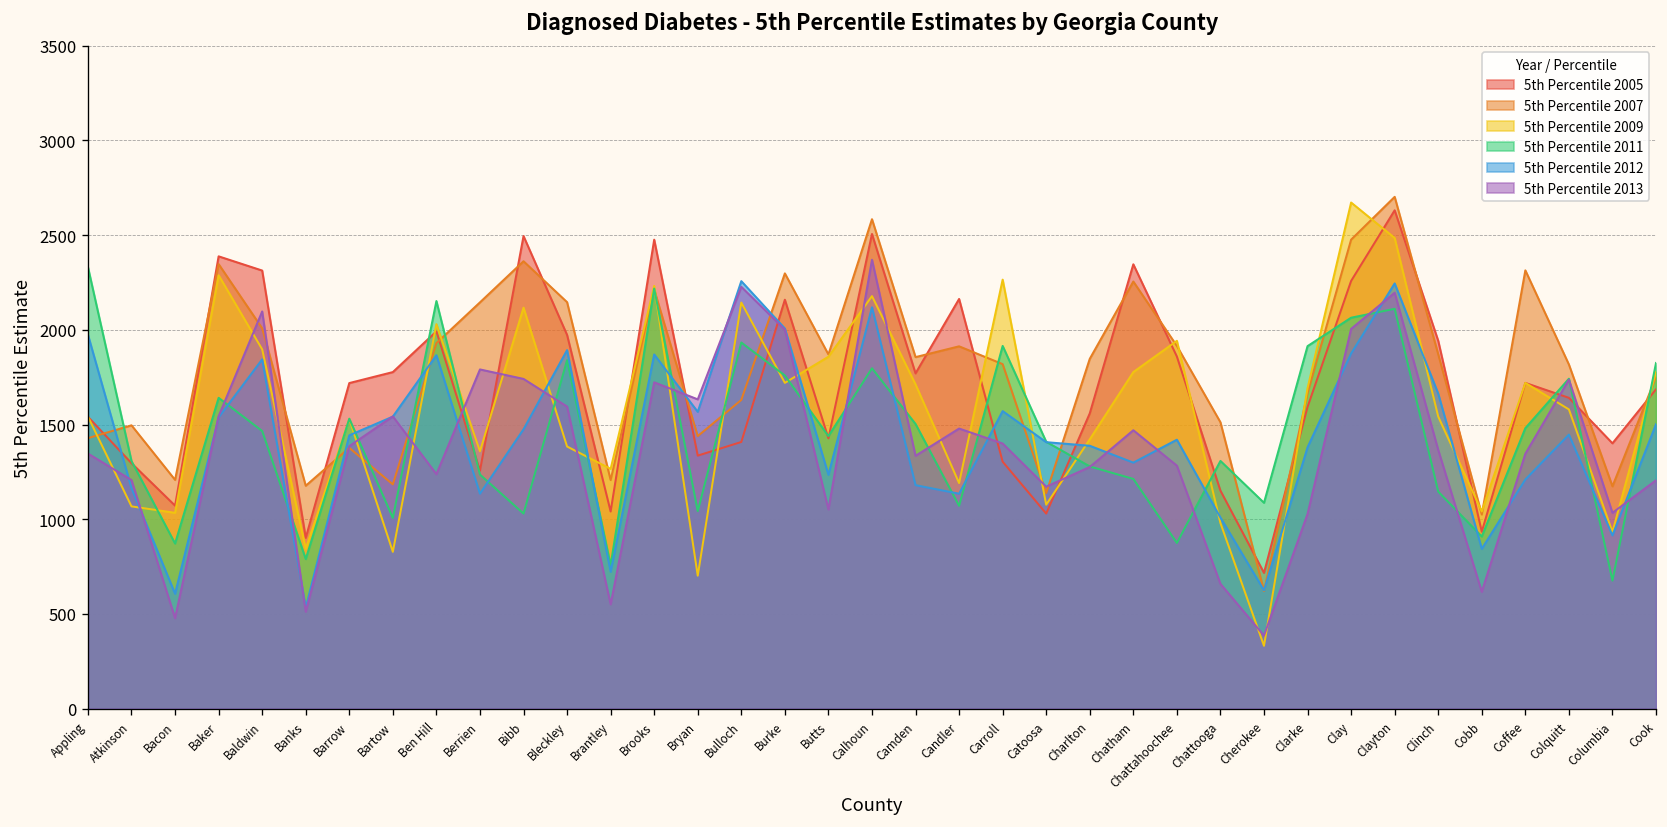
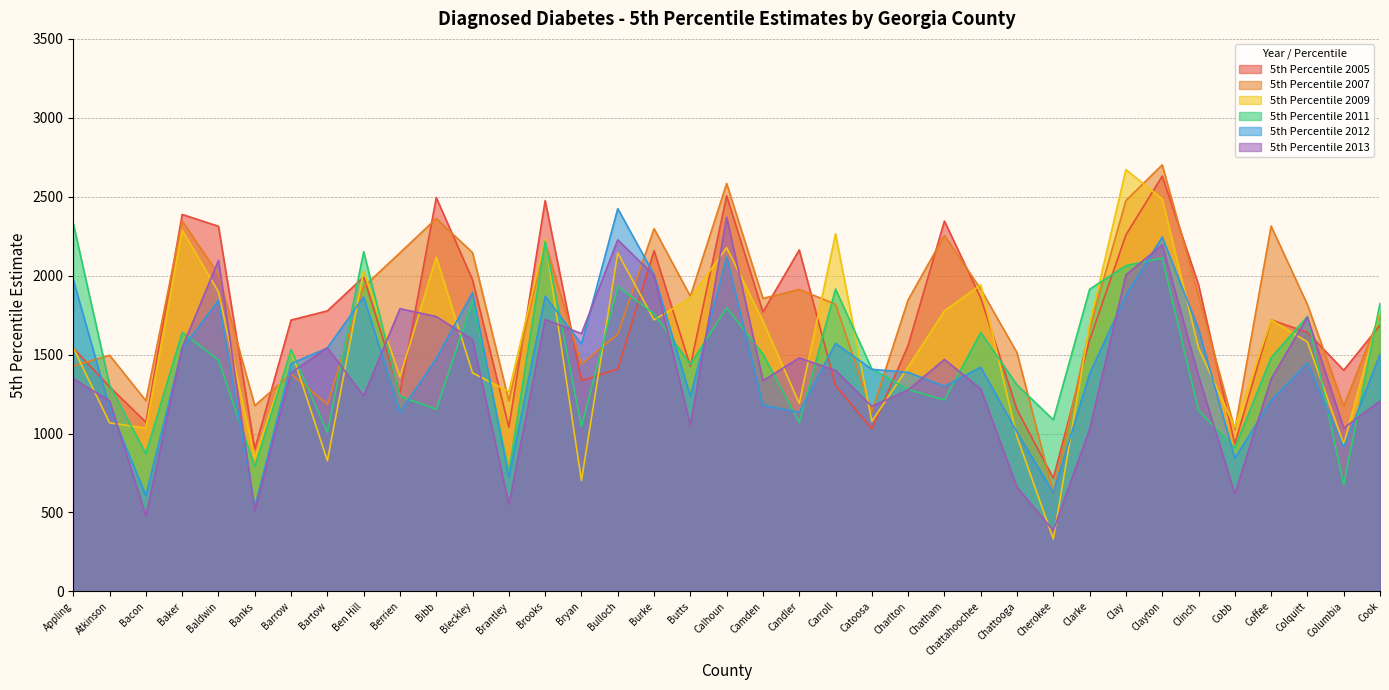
5th Percentile 2011, Bibb: 1030 -> 1150
5th Percentile 2012, Bulloch: 2260 -> 2430
5th Percentile 2011, Chattahoochee: 880 -> 1640
